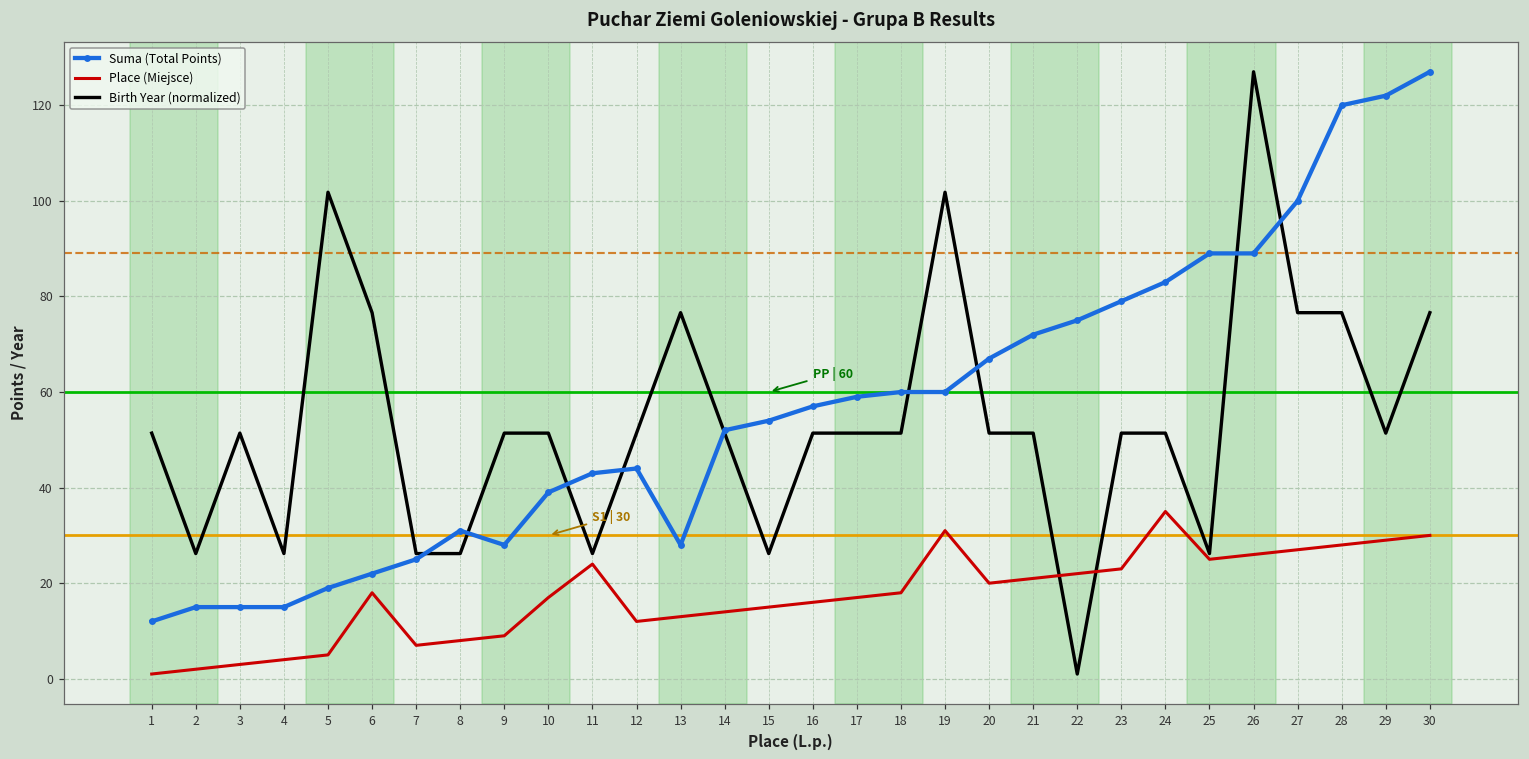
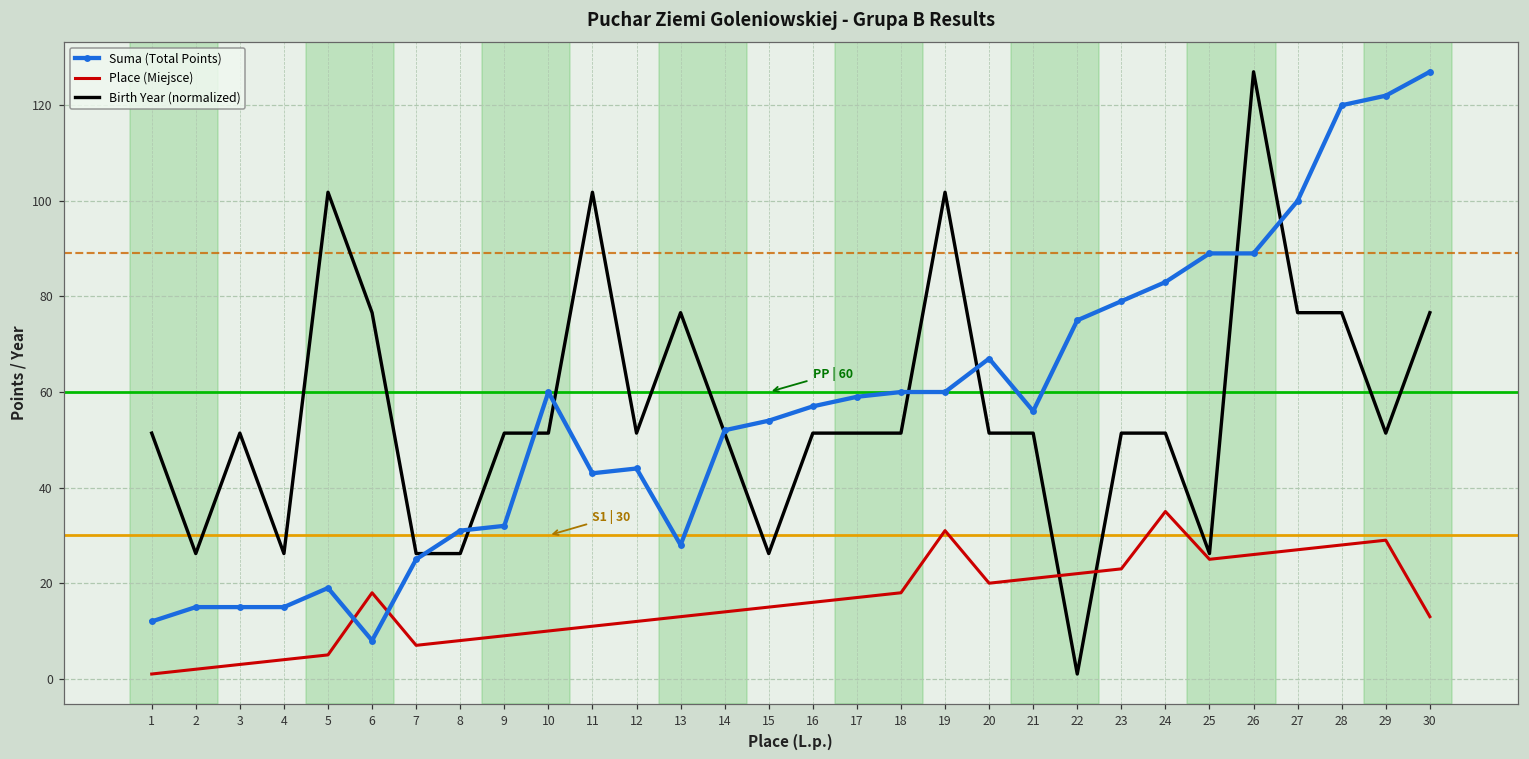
Suma (Total Points), 6: 22 -> 8
Suma (Total Points), 9: 28 -> 32
Suma (Total Points), 10: 39 -> 60
Place (Miejsce), 10: 17 -> 10
Place (Miejsce), 11: 24 -> 11
Birth Year (normalized), 11: 26 -> 102
Suma (Total Points), 21: 72 -> 56
Place (Miejsce), 30: 30 -> 13
